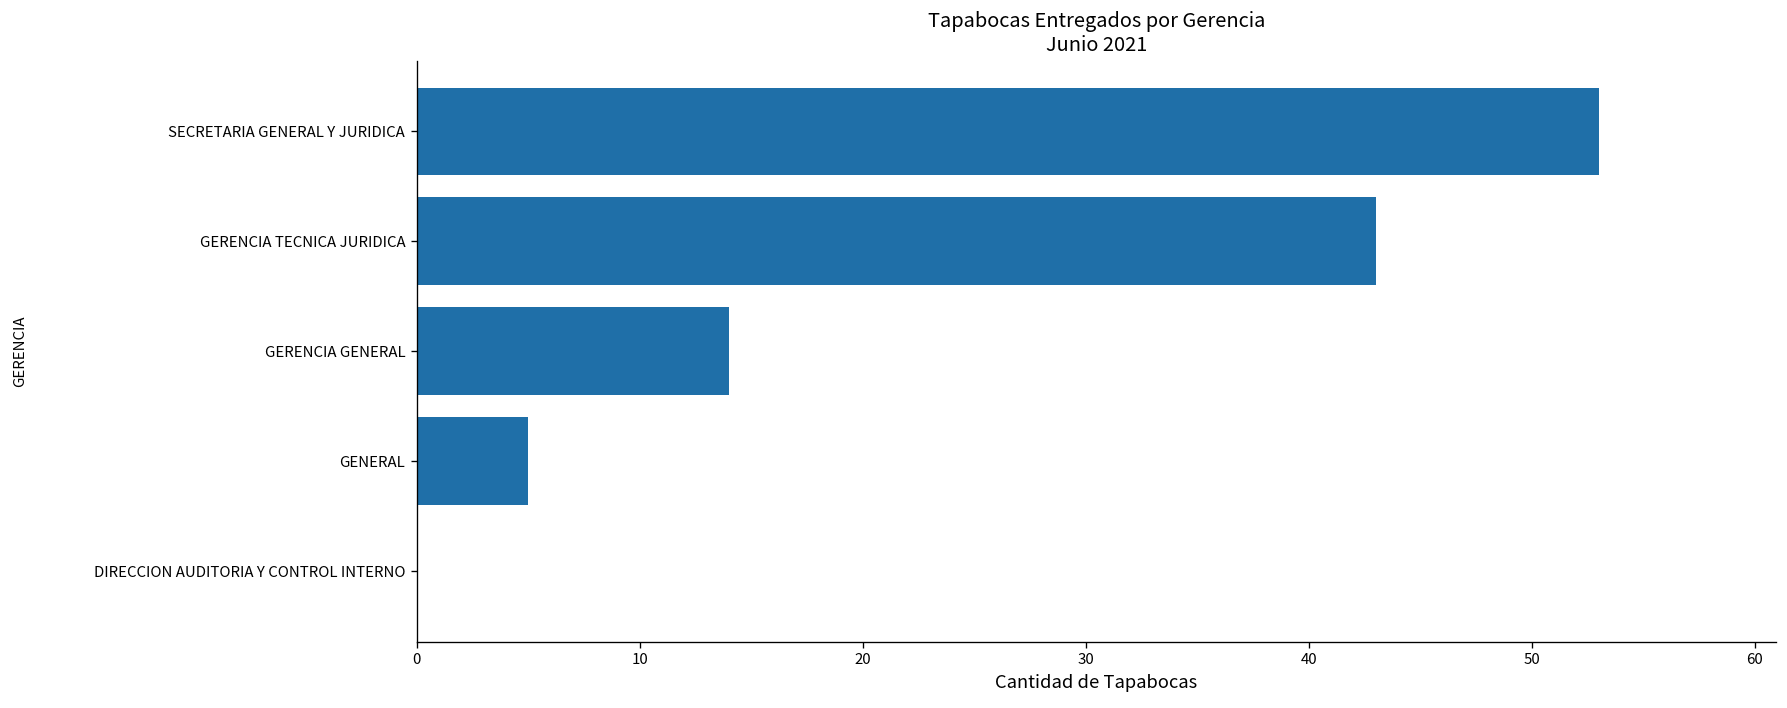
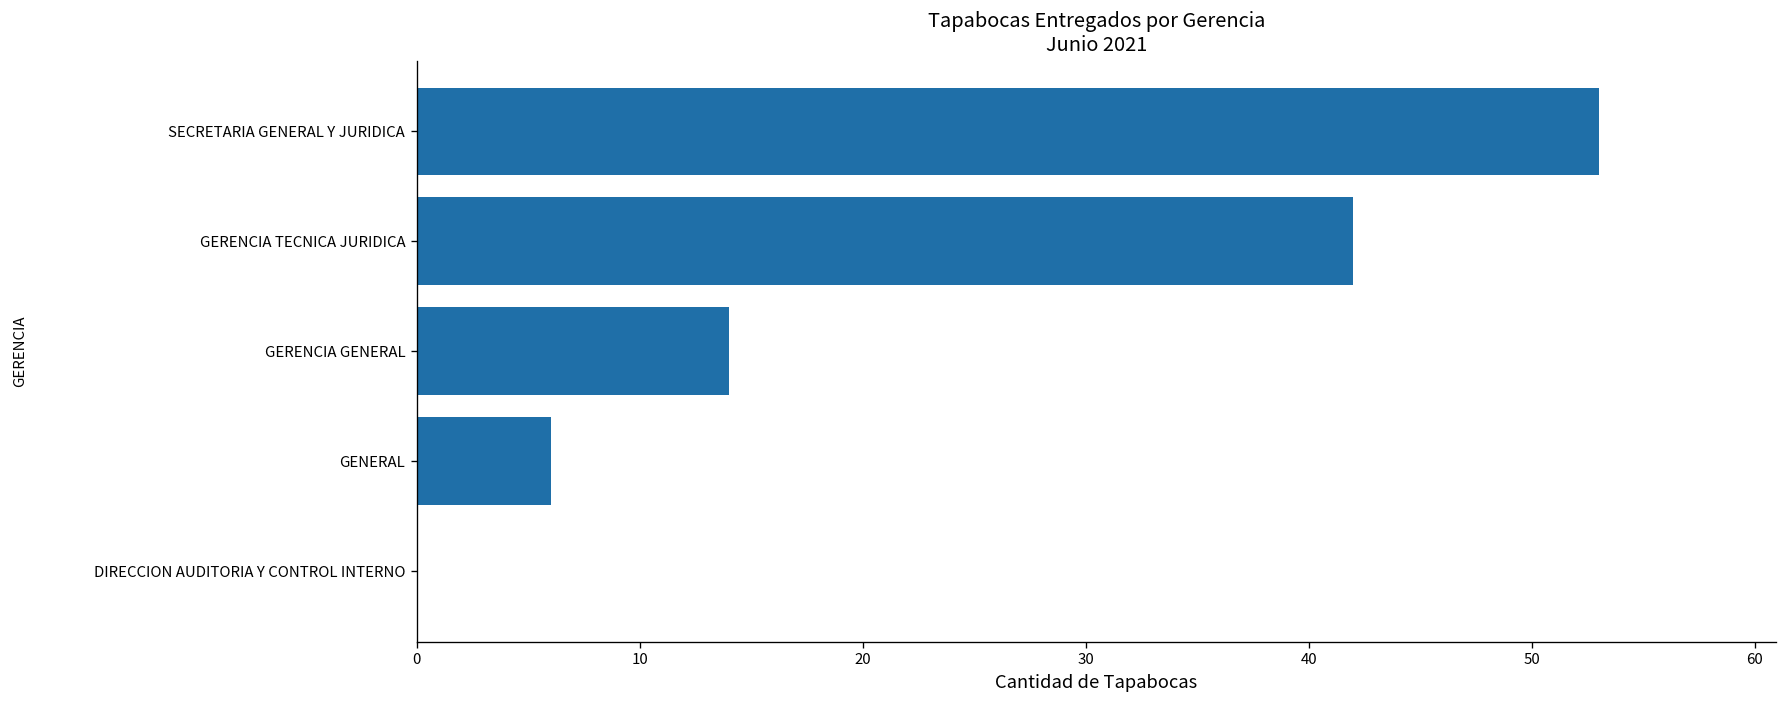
GERENCIA TECNICA JURIDICA: 43 -> 42
GENERAL: 5 -> 6
